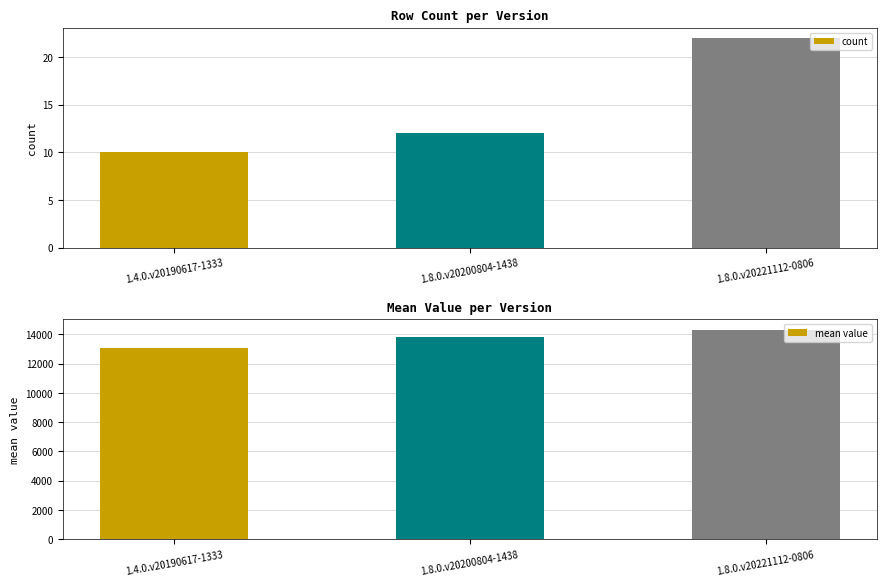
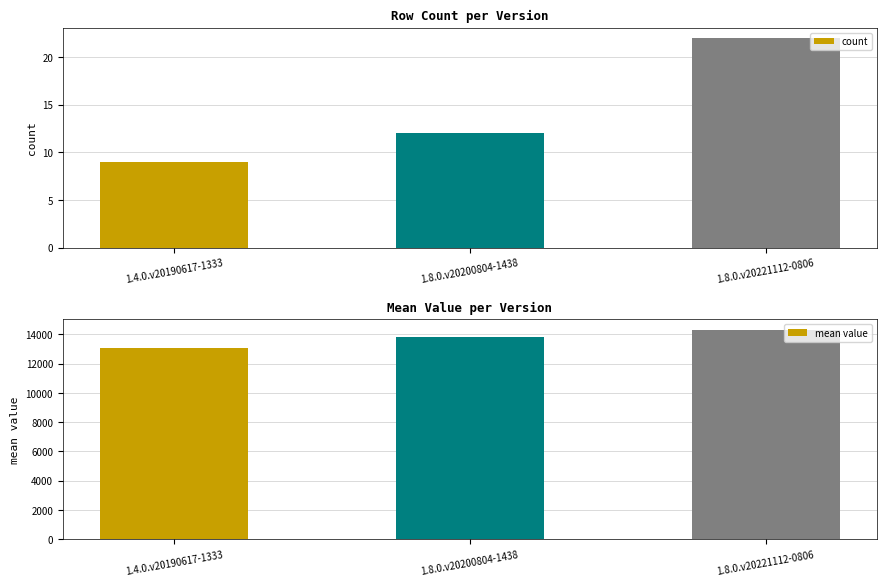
Row Count per Version, 1.4.0.v20190617-1333: 10 -> 9
